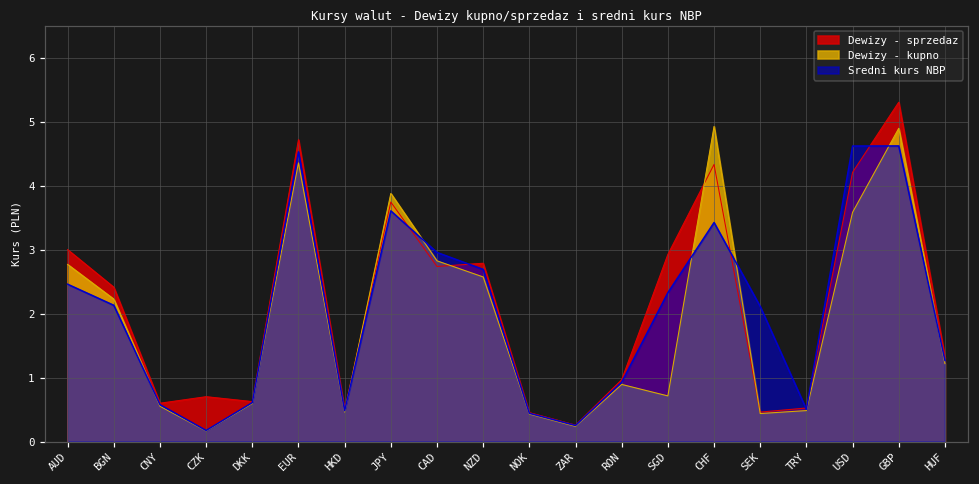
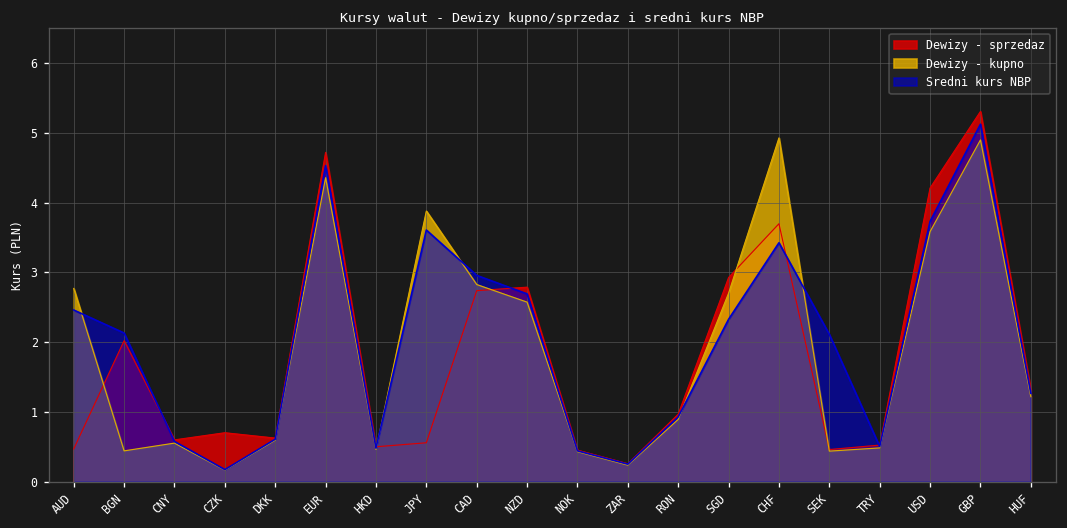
Dewizy - sprzedaz, AUD: 3.0 -> 0.5
Dewizy - sprzedaz, BGN: 2.4 -> 2.0
Dewizy - kupno, BGN: 2.2 -> 0.4
Dewizy - sprzedaz, JPY: 3.7 -> 0.6
Dewizy - kupno, SGD: 0.7 -> 2.7
Dewizy - sprzedaz, CHF: 4.3 -> 3.7
Sredni kurs NBP, USD: 4.6 -> 3.7
Sredni kurs NBP, GBP: 4.6 -> 5.1
